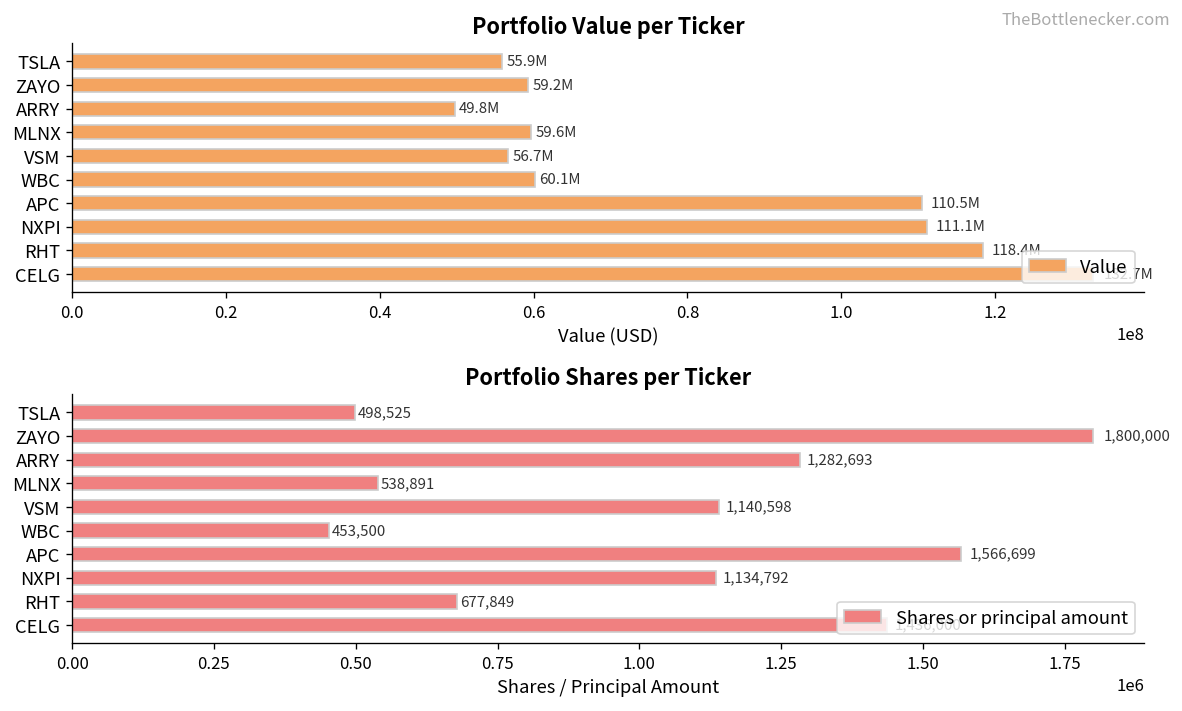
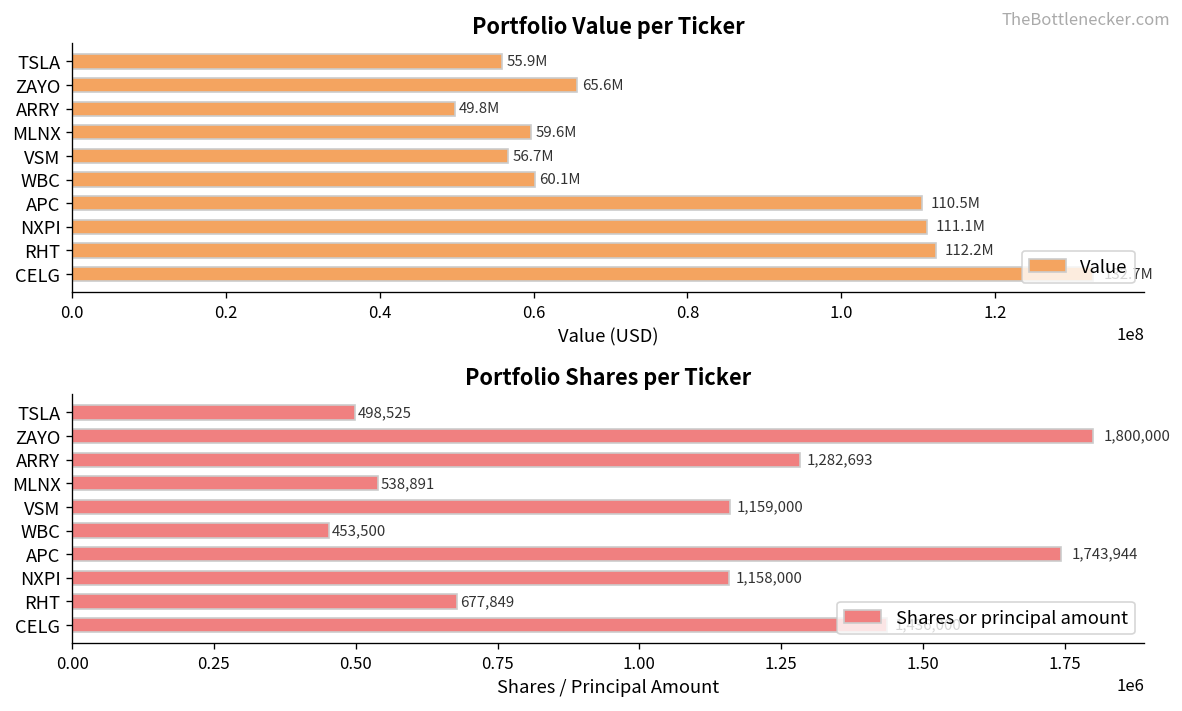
Portfolio Value per Ticker, ZAYO: 59.2M -> 65.6M
Portfolio Value per Ticker, RHT: 118000000 -> 112000000
Portfolio Shares per Ticker, VSM: 1,140,598 -> 1,159,000
Portfolio Shares per Ticker, APC: 1,566,699 -> 1,743,944
Portfolio Shares per Ticker, NXPI: 1,134,792 -> 1,158,000
